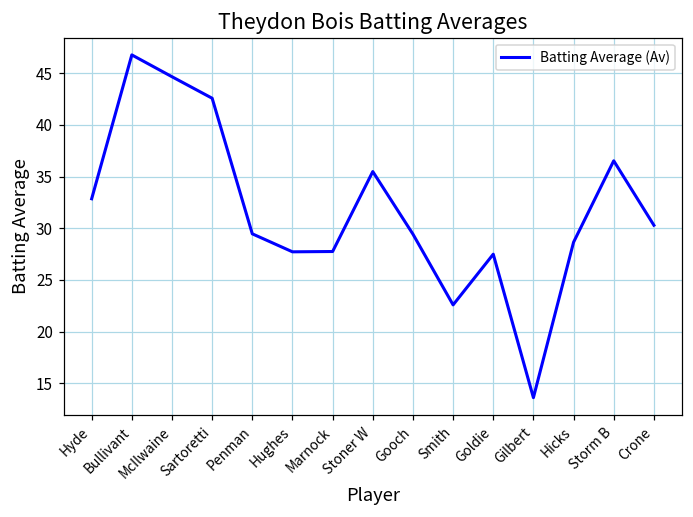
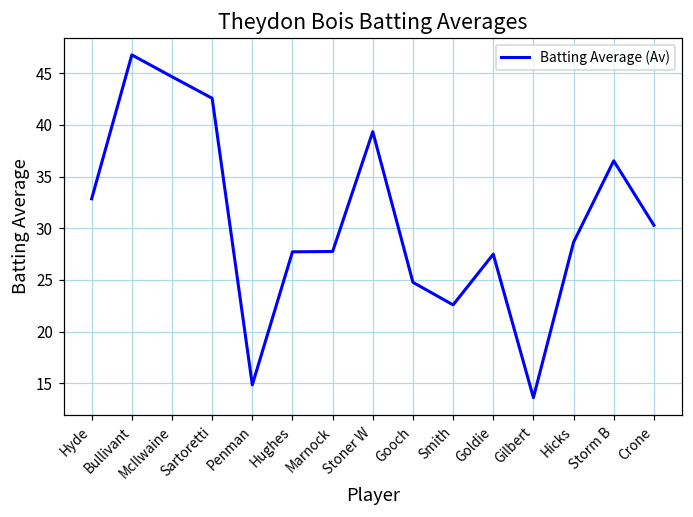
Penman: 29 -> 15
Stoner W: 35 -> 39
Gooch: 29 -> 25
